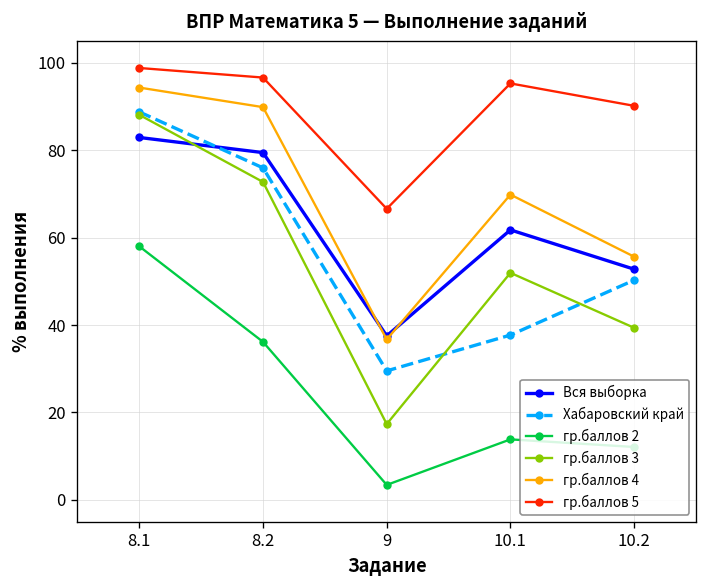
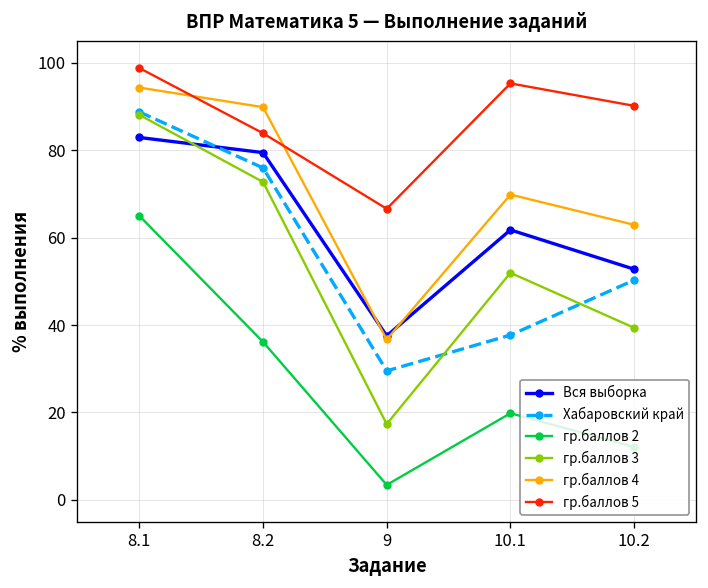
гр.баллов 2, 8.1: 58 -> 65
гр.баллов 5, 8.2: 97 -> 84
гр.баллов 2, 10.1: 14 -> 20
гр.баллов 4, 10.2: 56 -> 63
